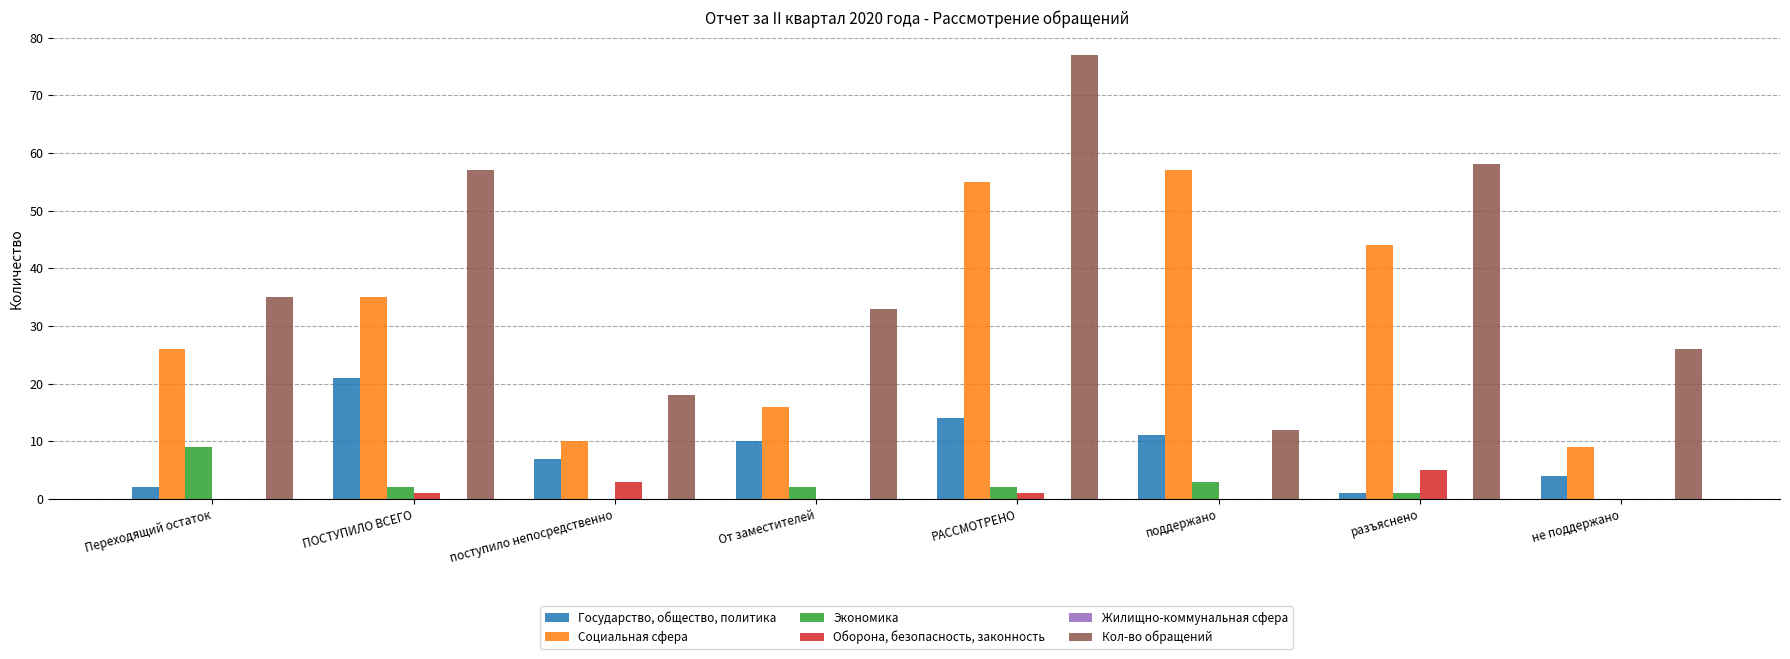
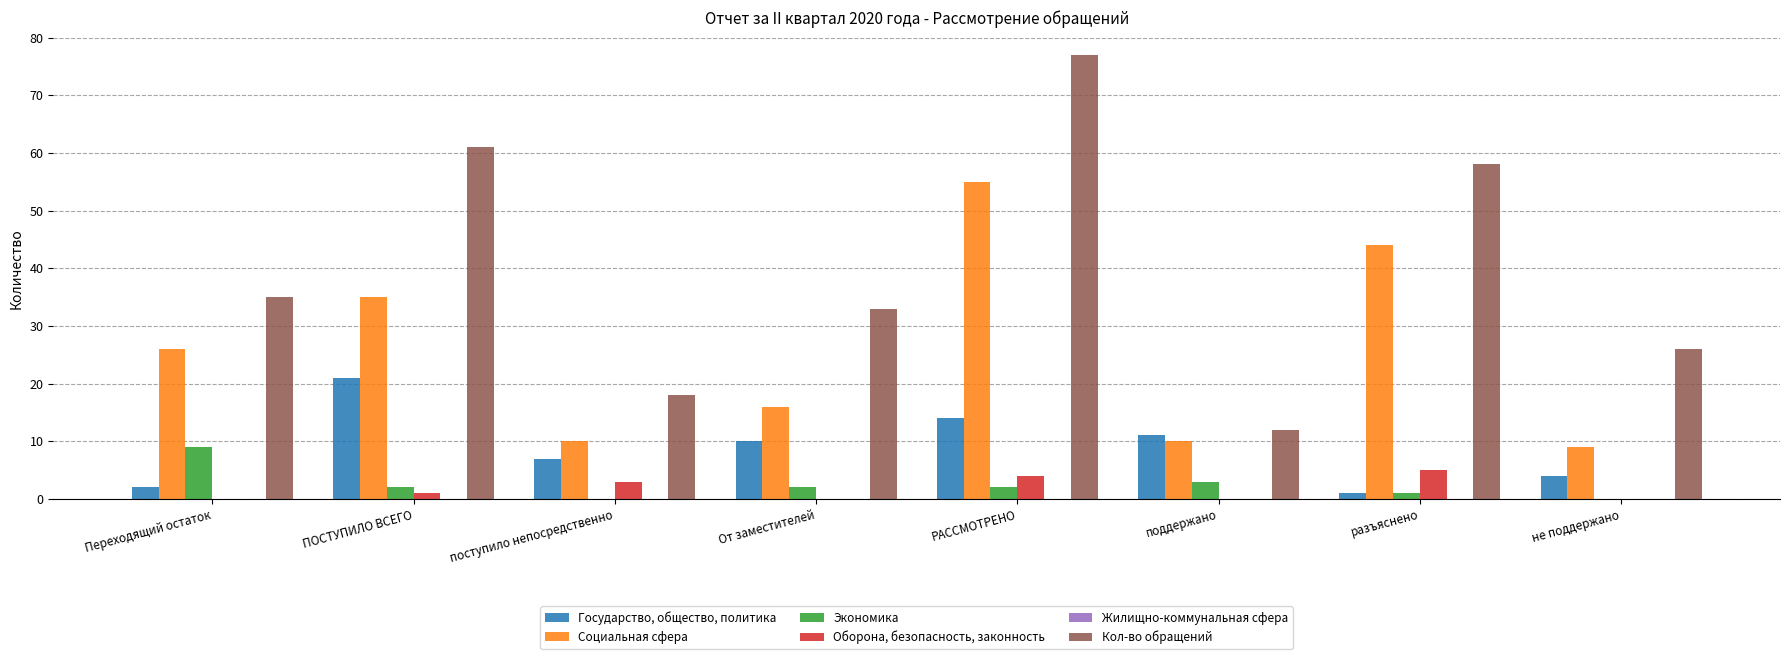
Кол-во обращений, ПОСТУПИЛО ВСЕГО: 57 -> 61
Оборона, безопасность, законность, РАССМОТРЕНО: 1 -> 4
Социальная сфера, поддержано: 57 -> 10
